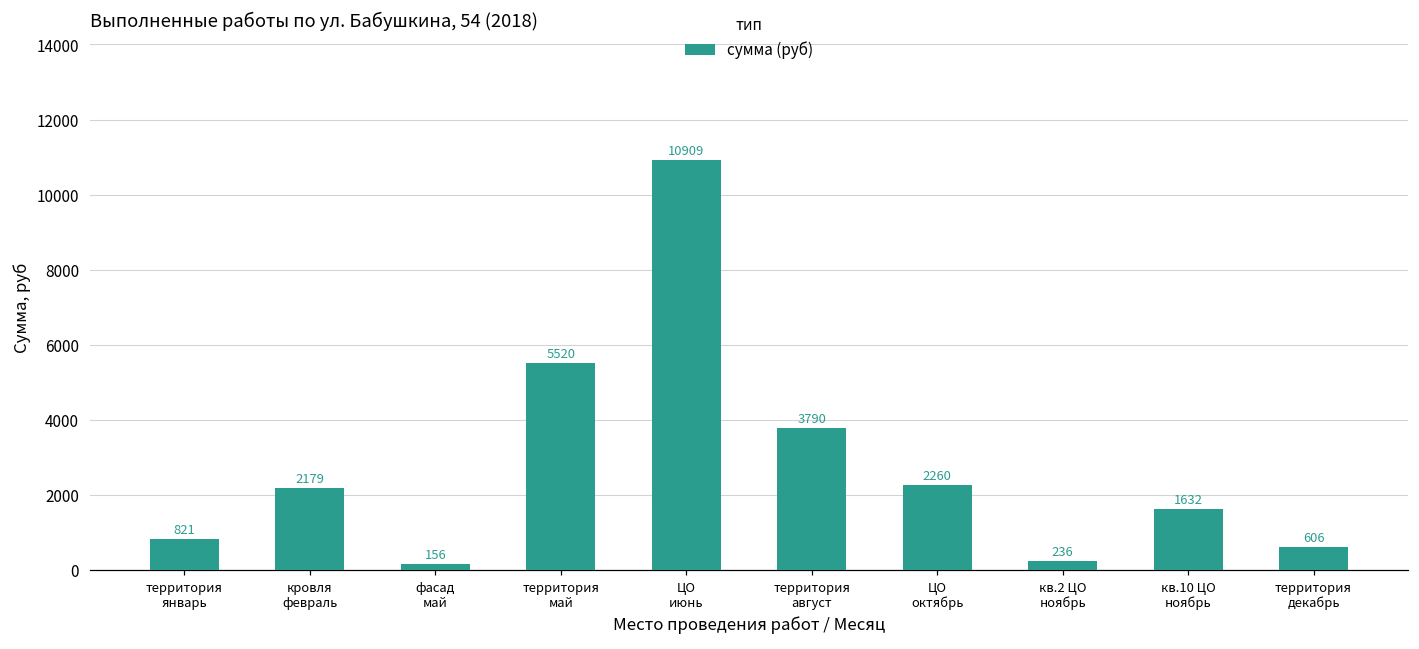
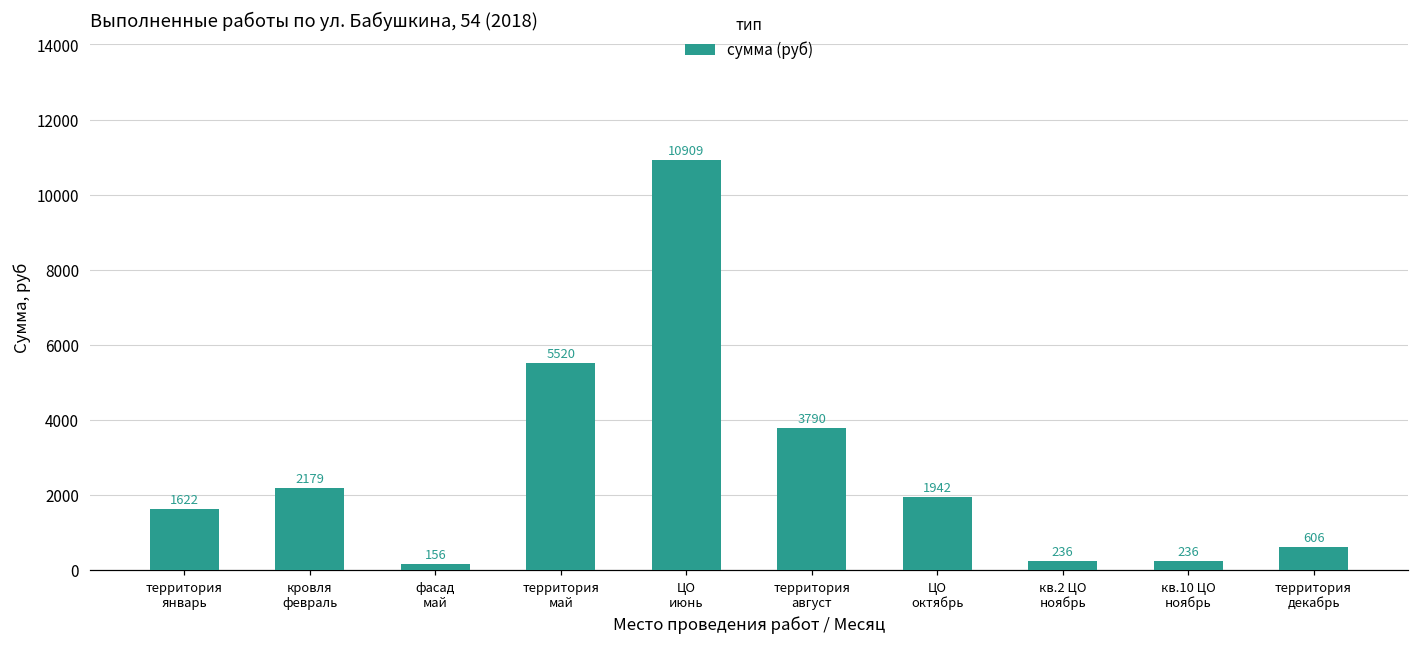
территория январь: 821 -> 1622
ЦО октябрь: 2260 -> 1942
кв.10 ЦО ноябрь: 1632 -> 236
